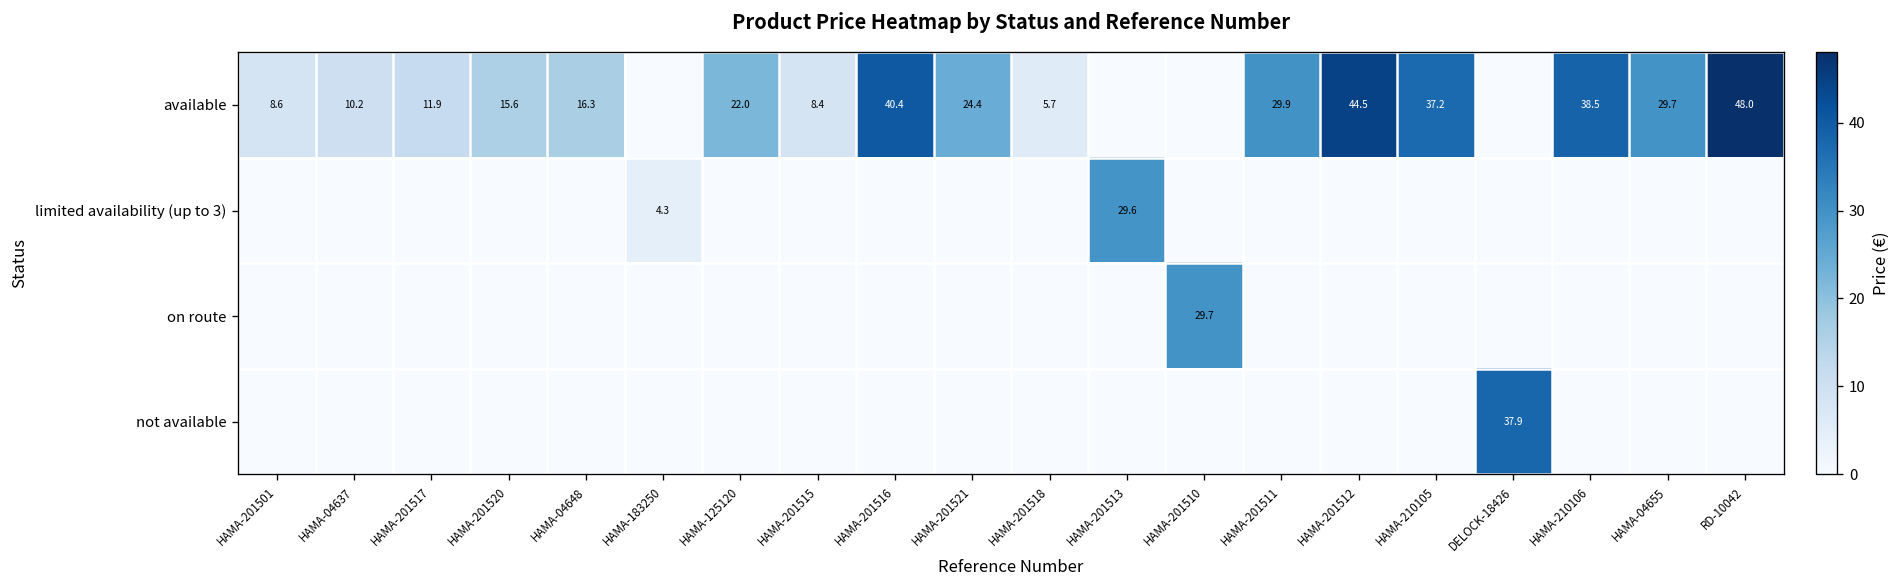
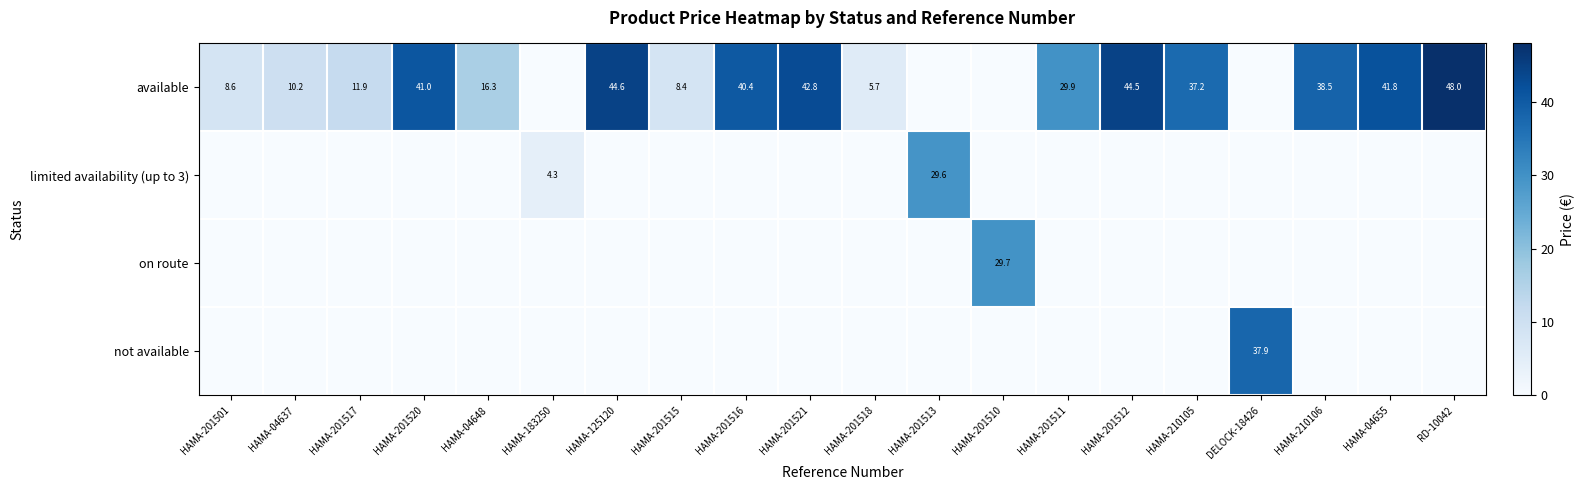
available, HAMA-201520: 15.6 -> 41.0
available, HAMA-125120: 22.0 -> 44.6
available, HAMA-201521: 24.4 -> 42.8
available, HAMA-04655: 29.7 -> 41.8
